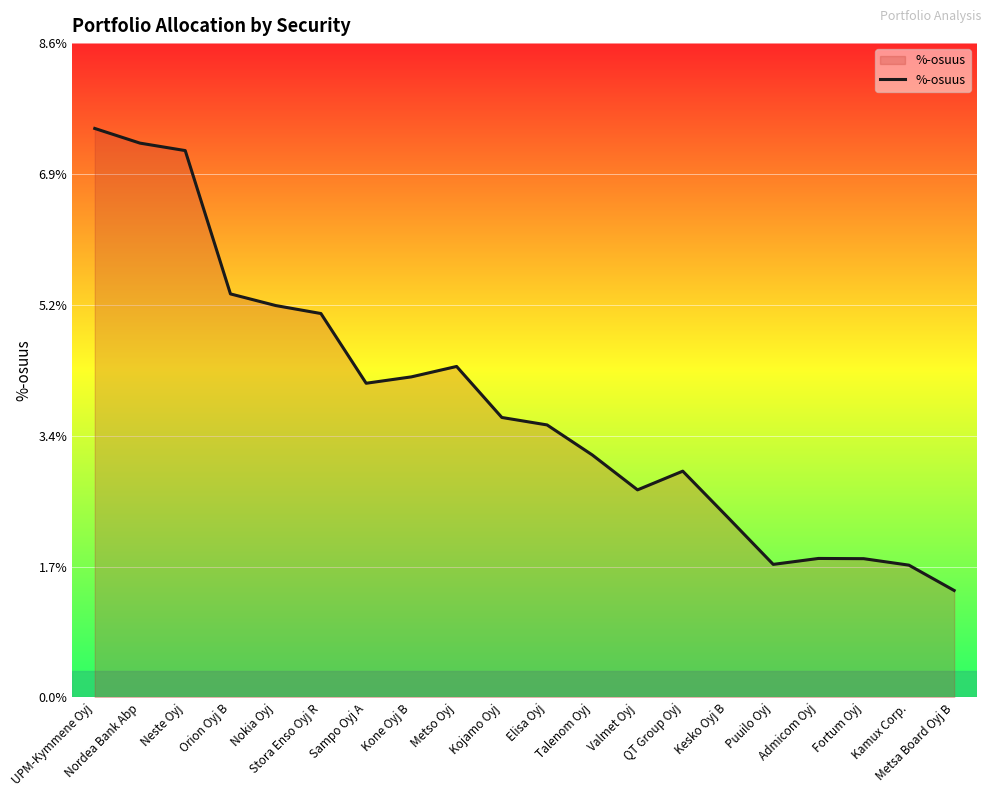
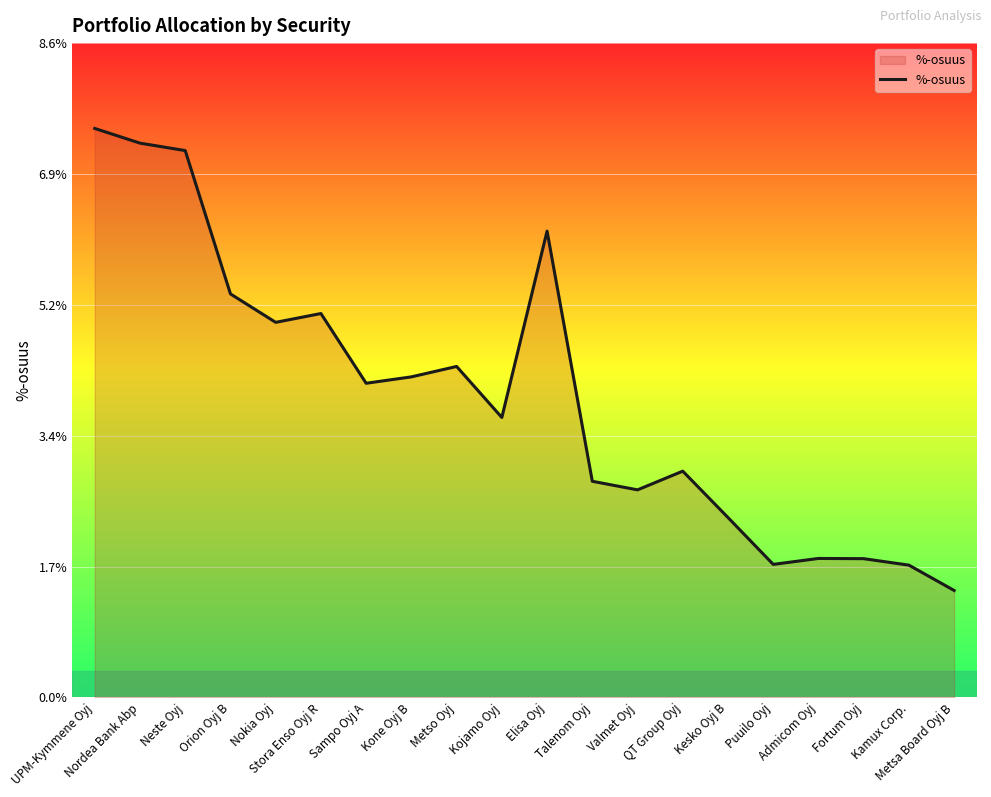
Nokia Oyj: 5.2% -> 4.9%
Elisa Oyj: 3.6% -> 6.1%
Talenom Oyj: 3.2% -> 2.8%
